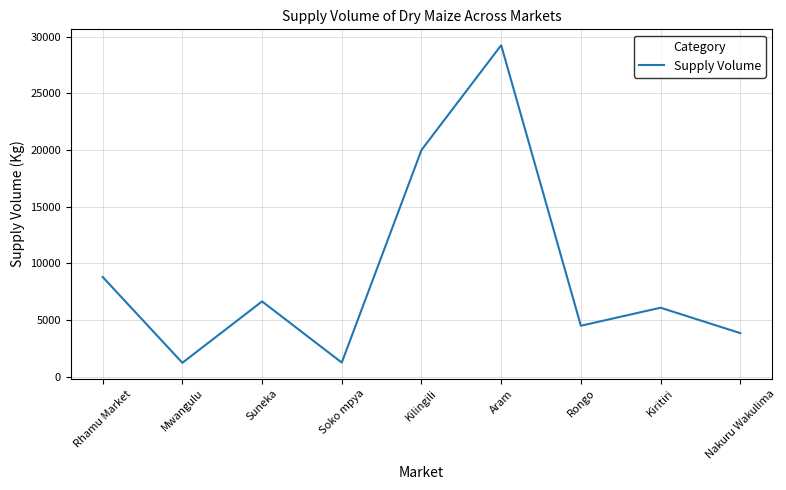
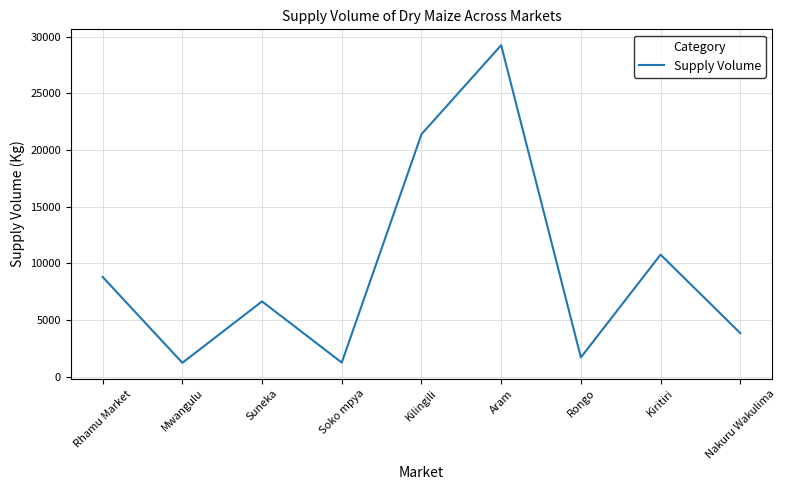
Kilingili: 20000 -> 21400
Rongo: 4500 -> 1700
Kiritiri: 6100 -> 10800
